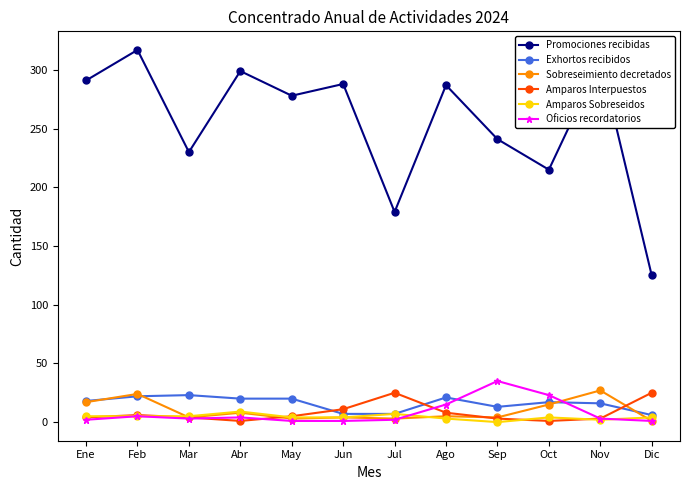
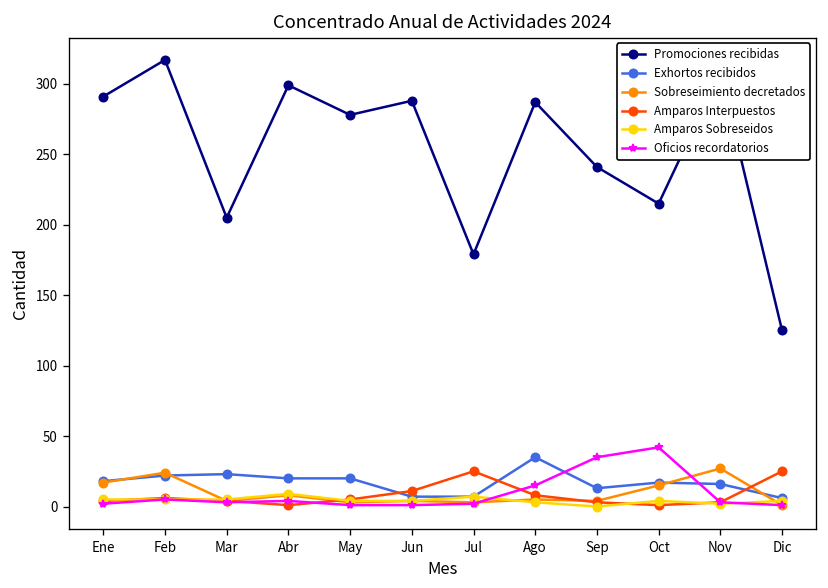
Promociones recibidas, Mar: 230 -> 205
Exhortos recibidos, Ago: 21 -> 35
Oficios recordatorios, Oct: 23 -> 42
